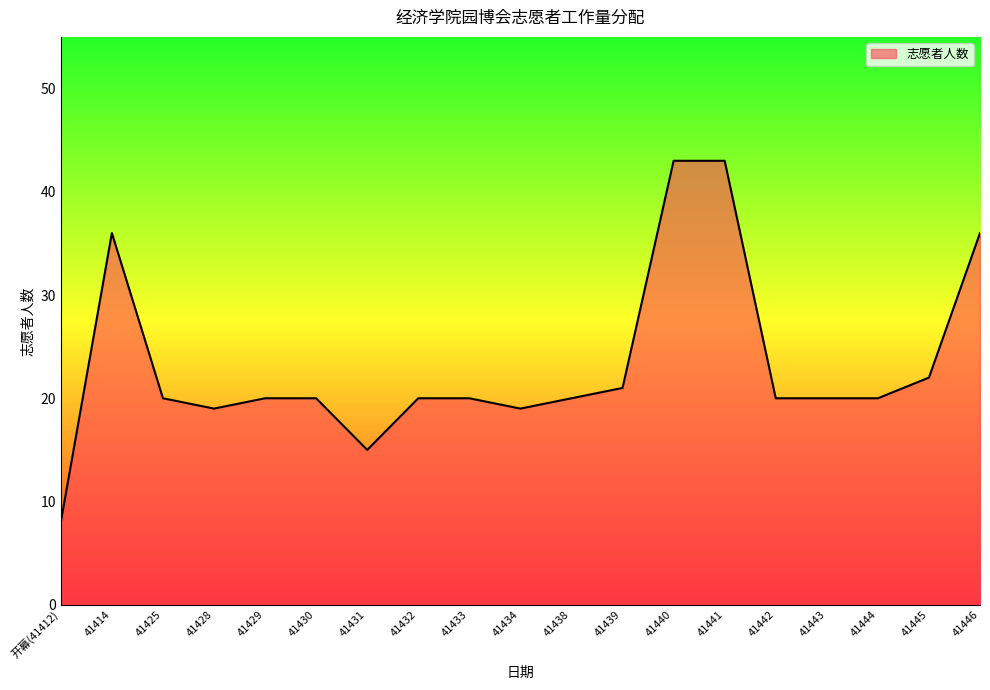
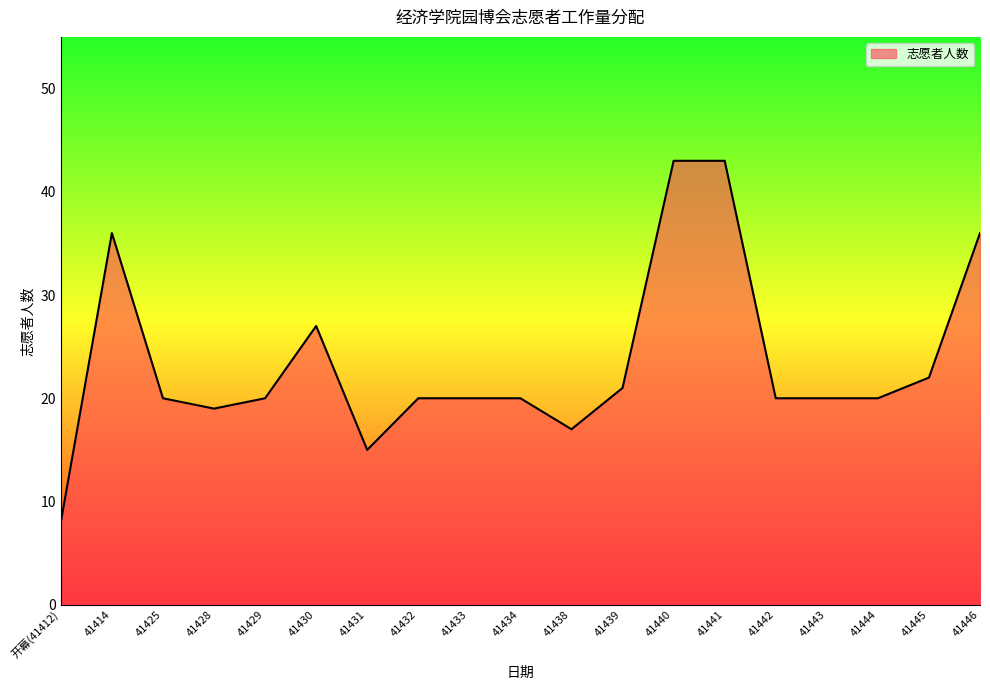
41430: 20 -> 27
41434: 19 -> 20
41438: 20 -> 17
